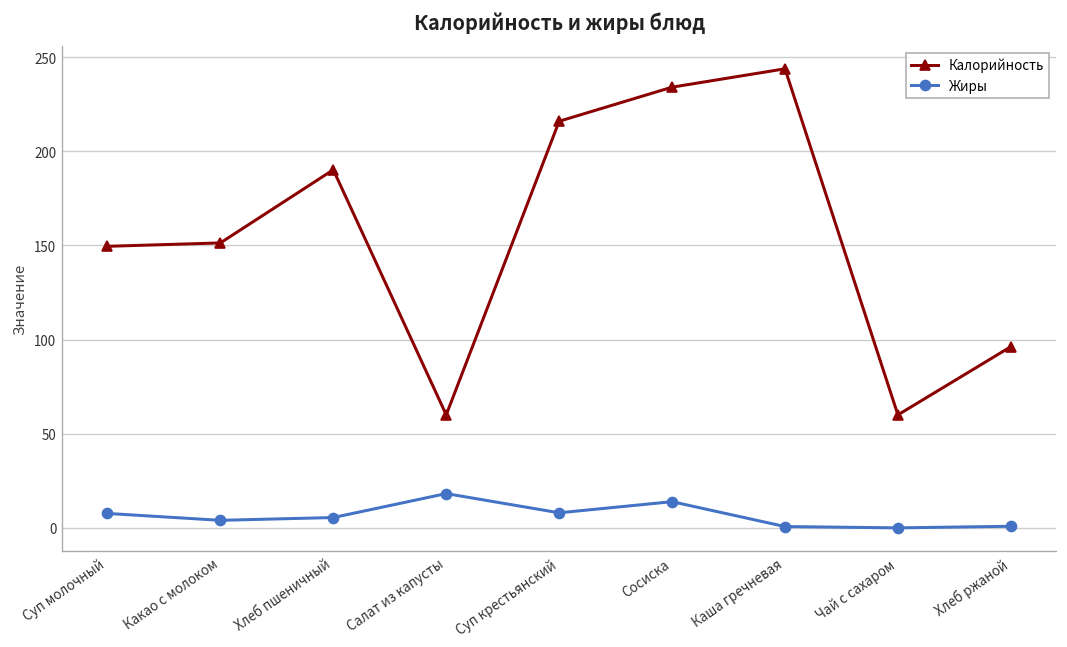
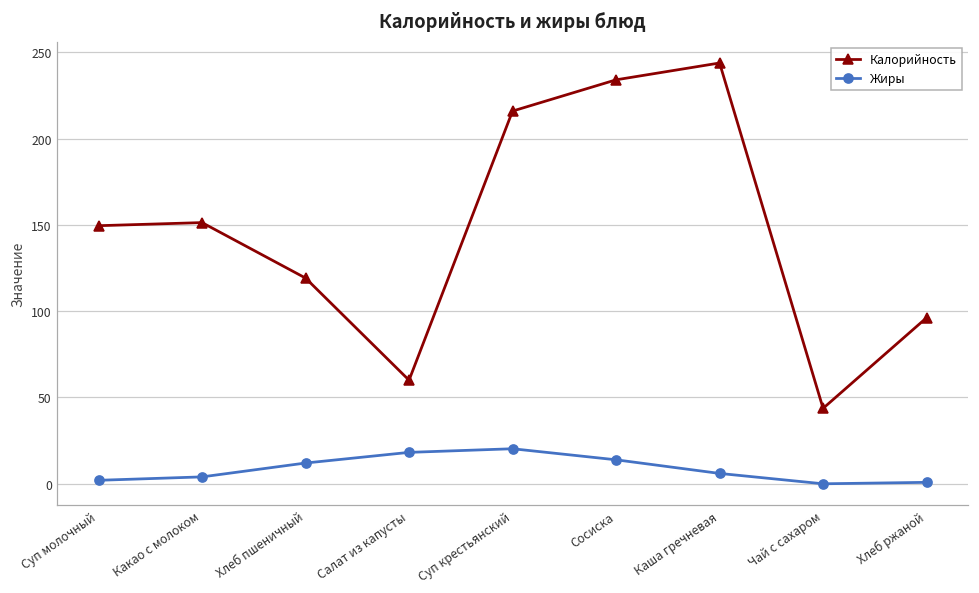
Жиры, Суп молочный: 8 -> 2
Калорийность, Хлеб пшеничный: 190 -> 119
Жиры, Хлеб пшеничный: 5 -> 12
Жиры, Суп крестьянский: 8 -> 20
Жиры, Каша гречневая: 1 -> 6
Калорийность, Чай с сахаром: 60 -> 44
